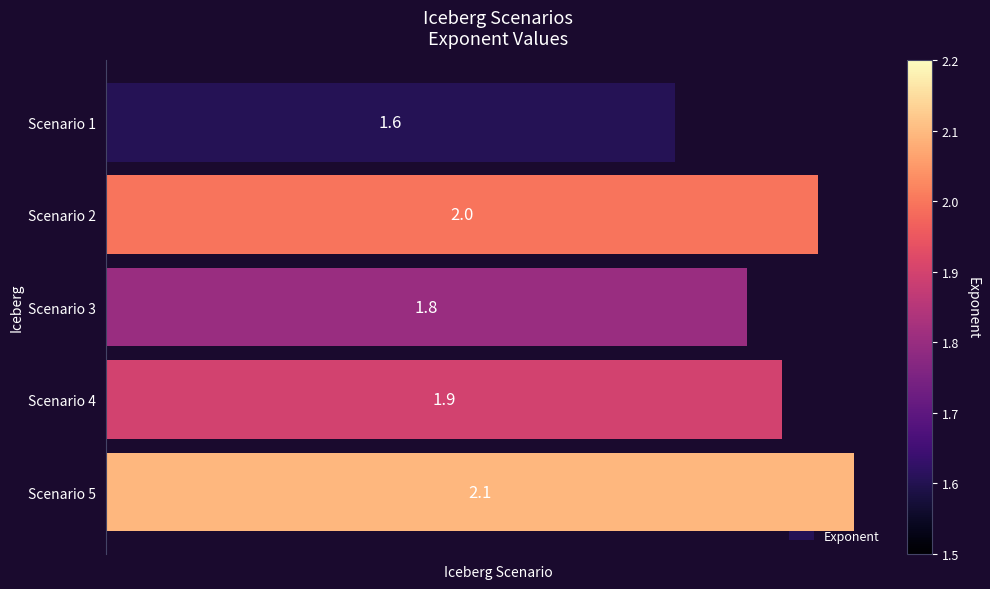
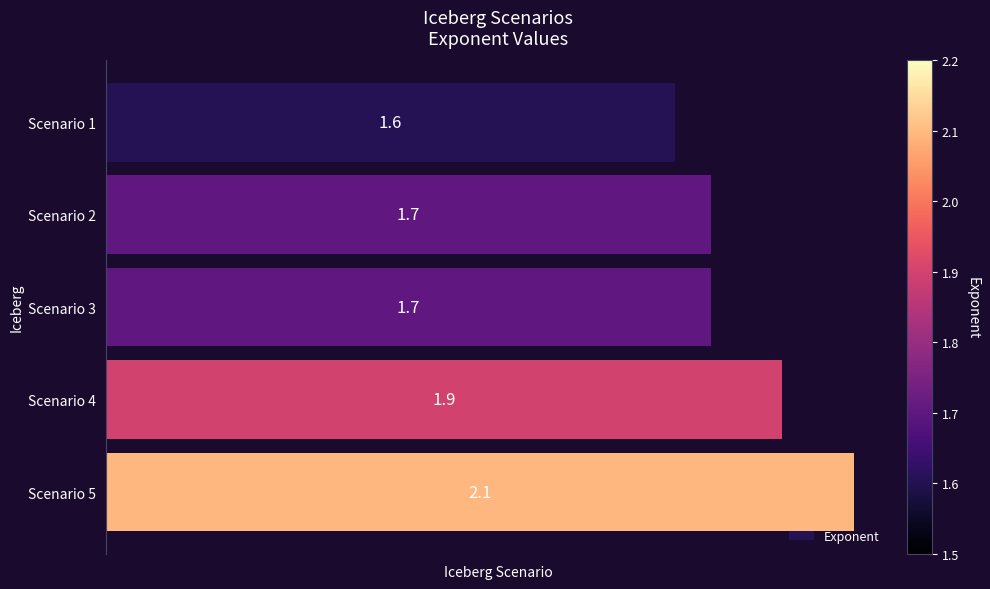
Scenario 2: 2.0 -> 1.7
Scenario 3: 1.8 -> 1.7
